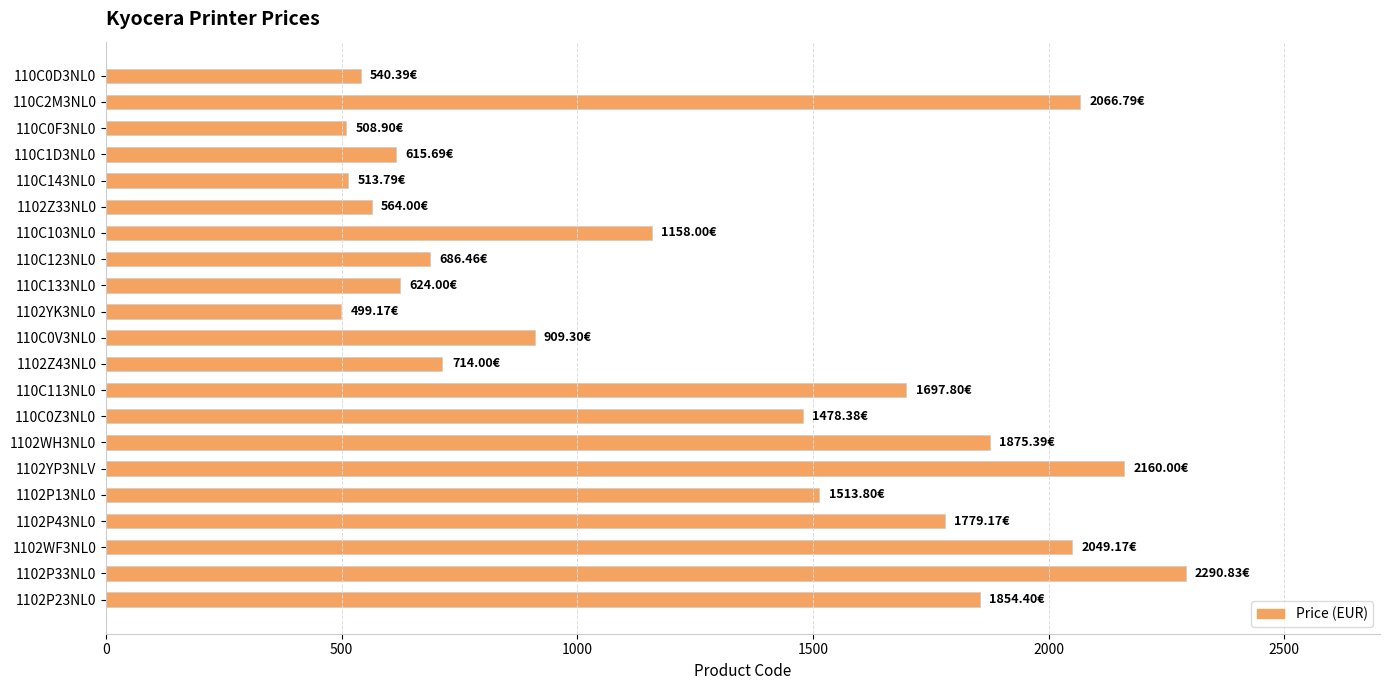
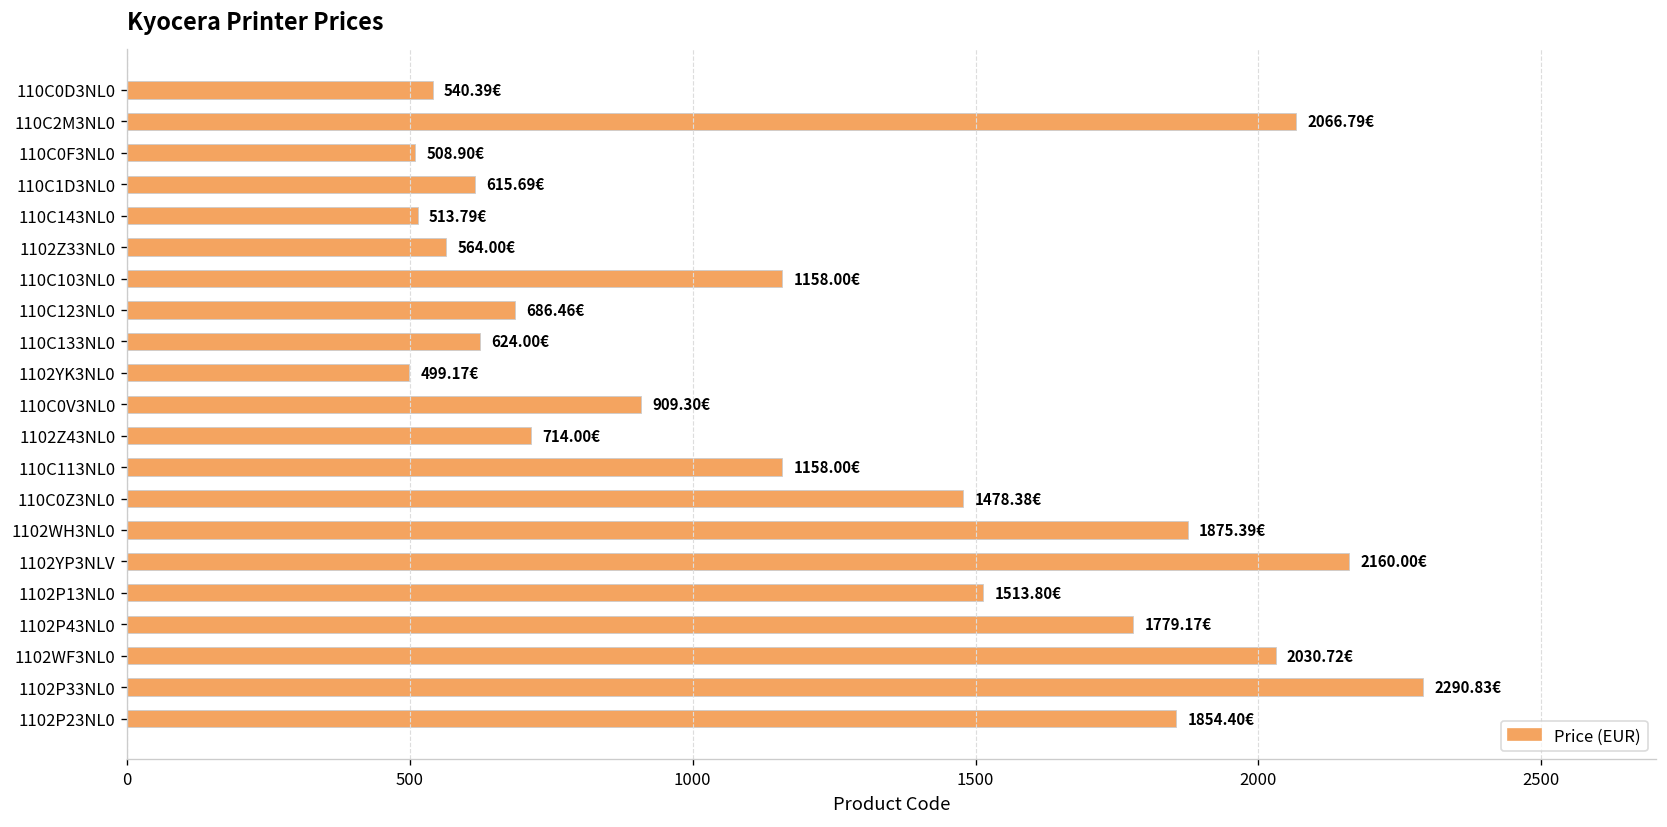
110C113NL0: 1697.80€ -> 1158.00€
1102WF3NL0: 2049.17€ -> 2030.72€
